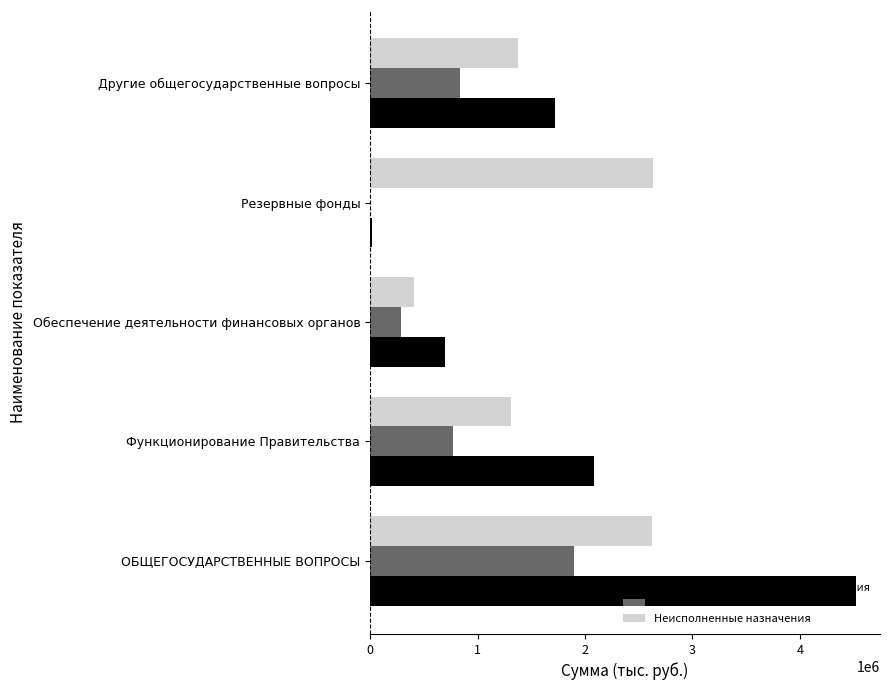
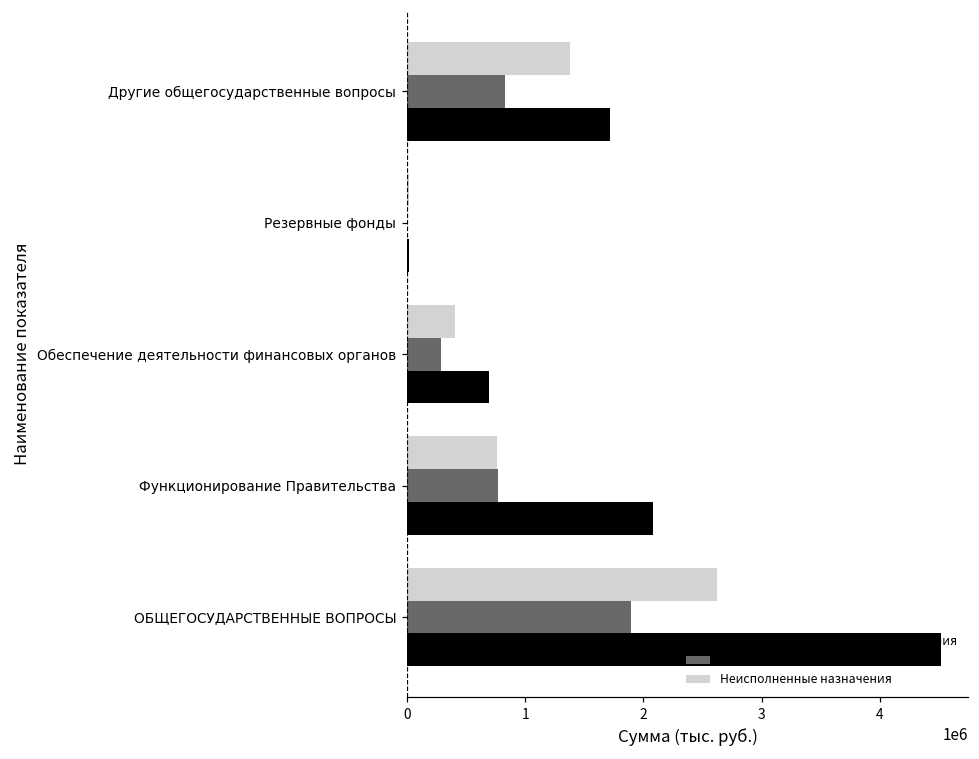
Неисполненные назначения, Резервные фонды: 2630000 -> 20000
Неисполненные назначения, Функционирование Правительства: 1310000 -> 760000
